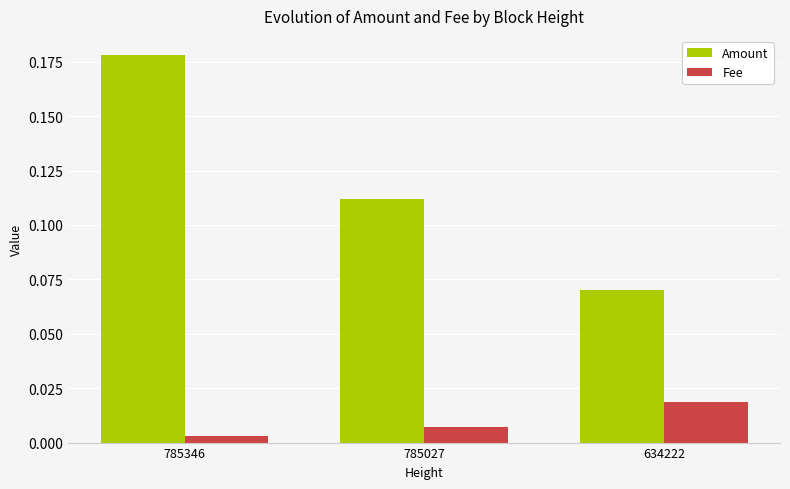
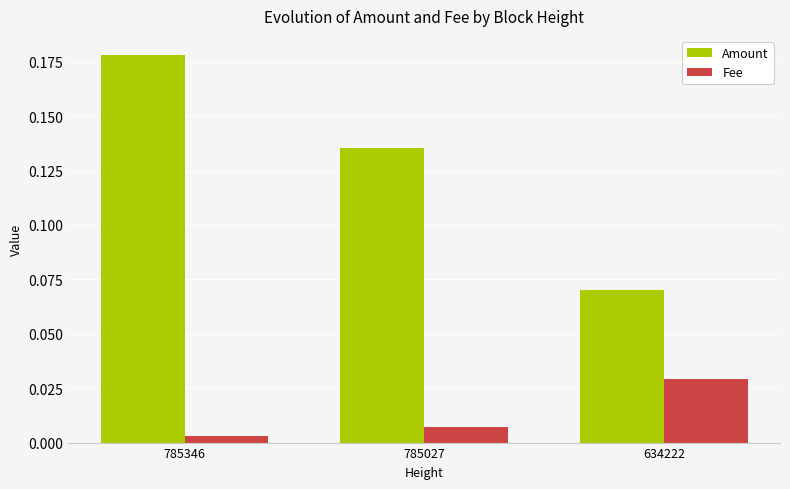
Amount, 785027: 0.112 -> 0.135
Fee, 634222: 0.019 -> 0.029
